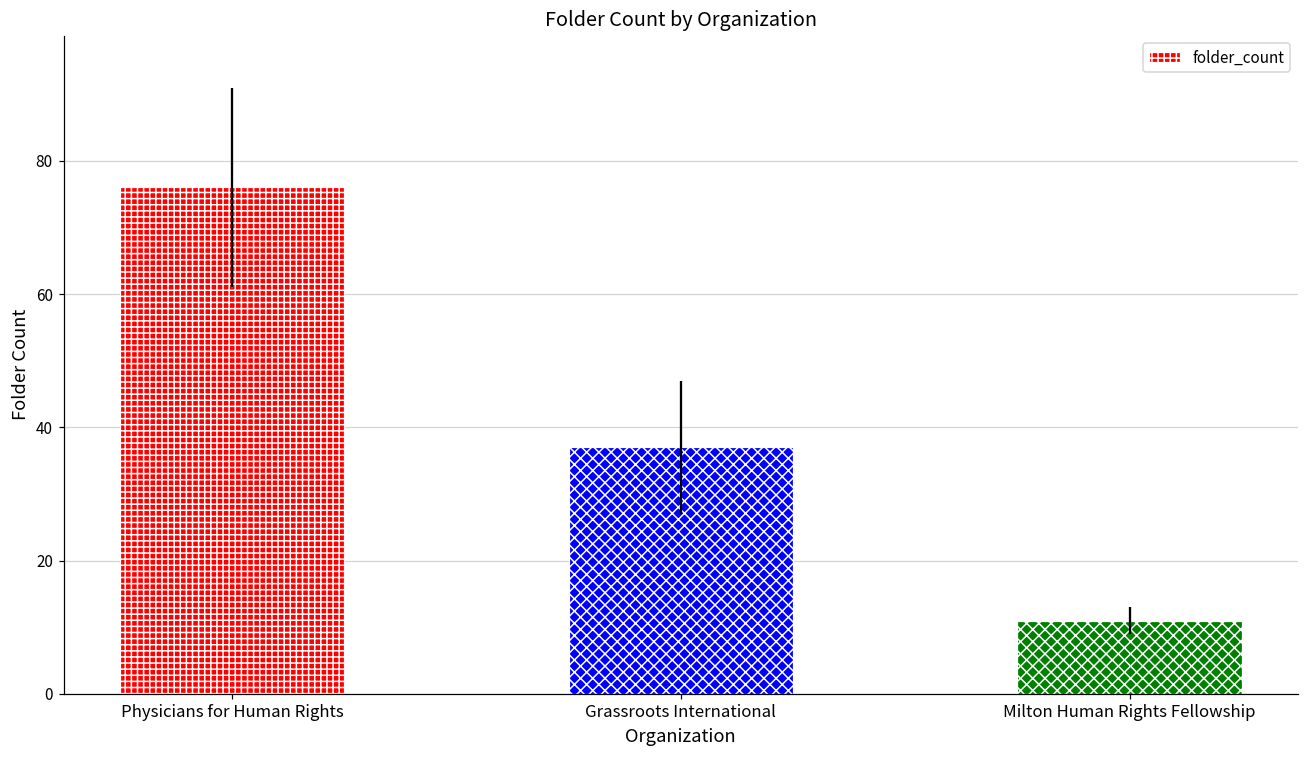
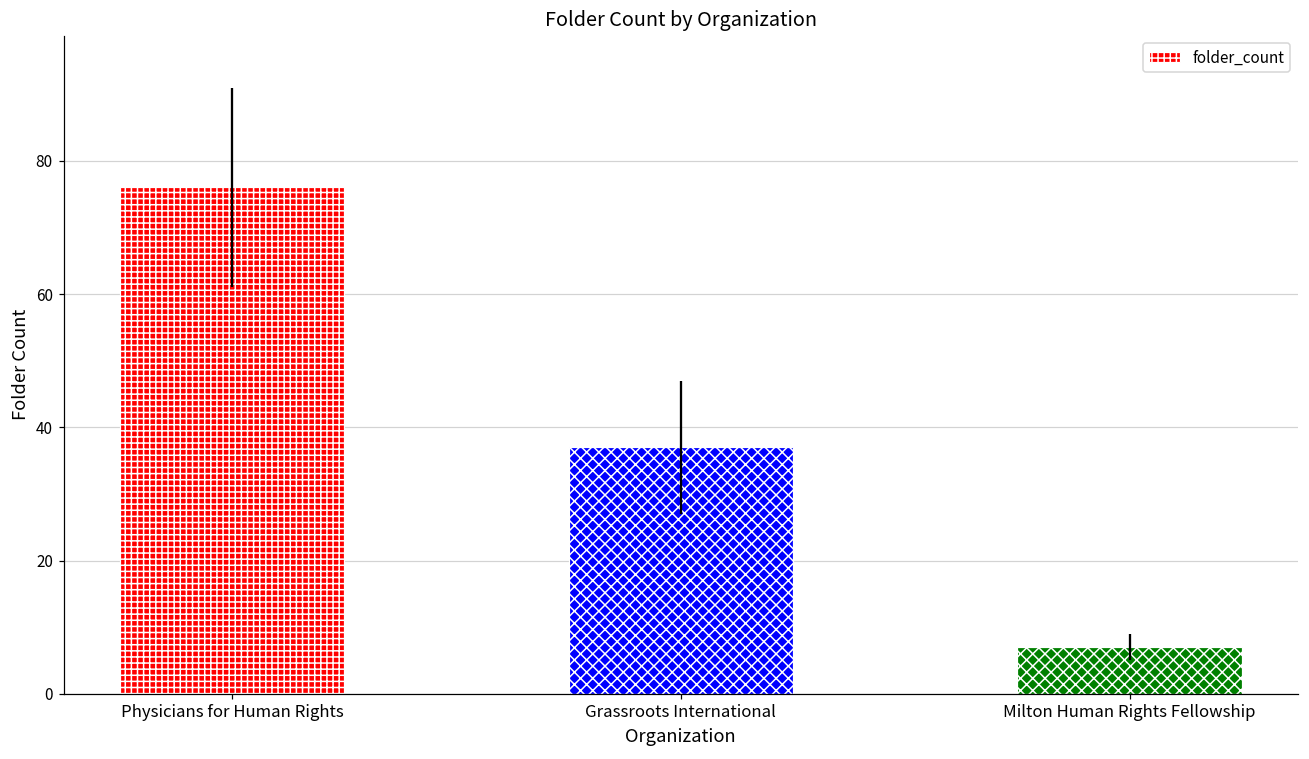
Milton Human Rights Fellowship: 11 -> 7
